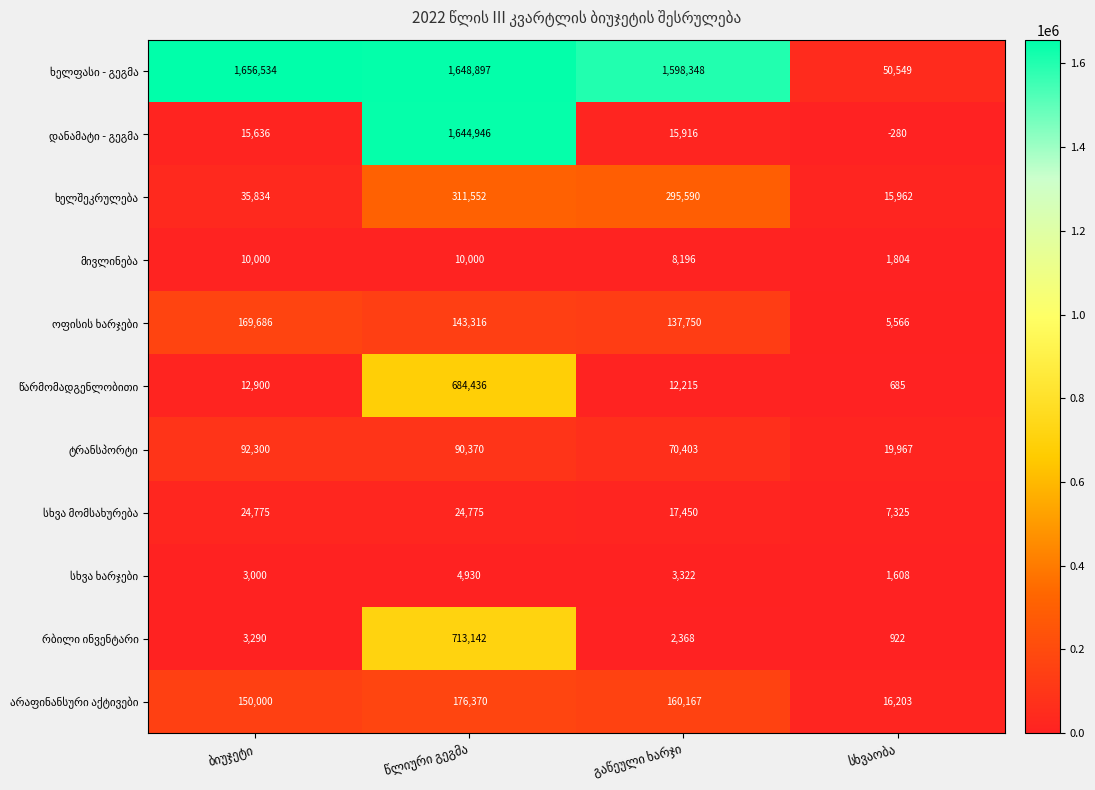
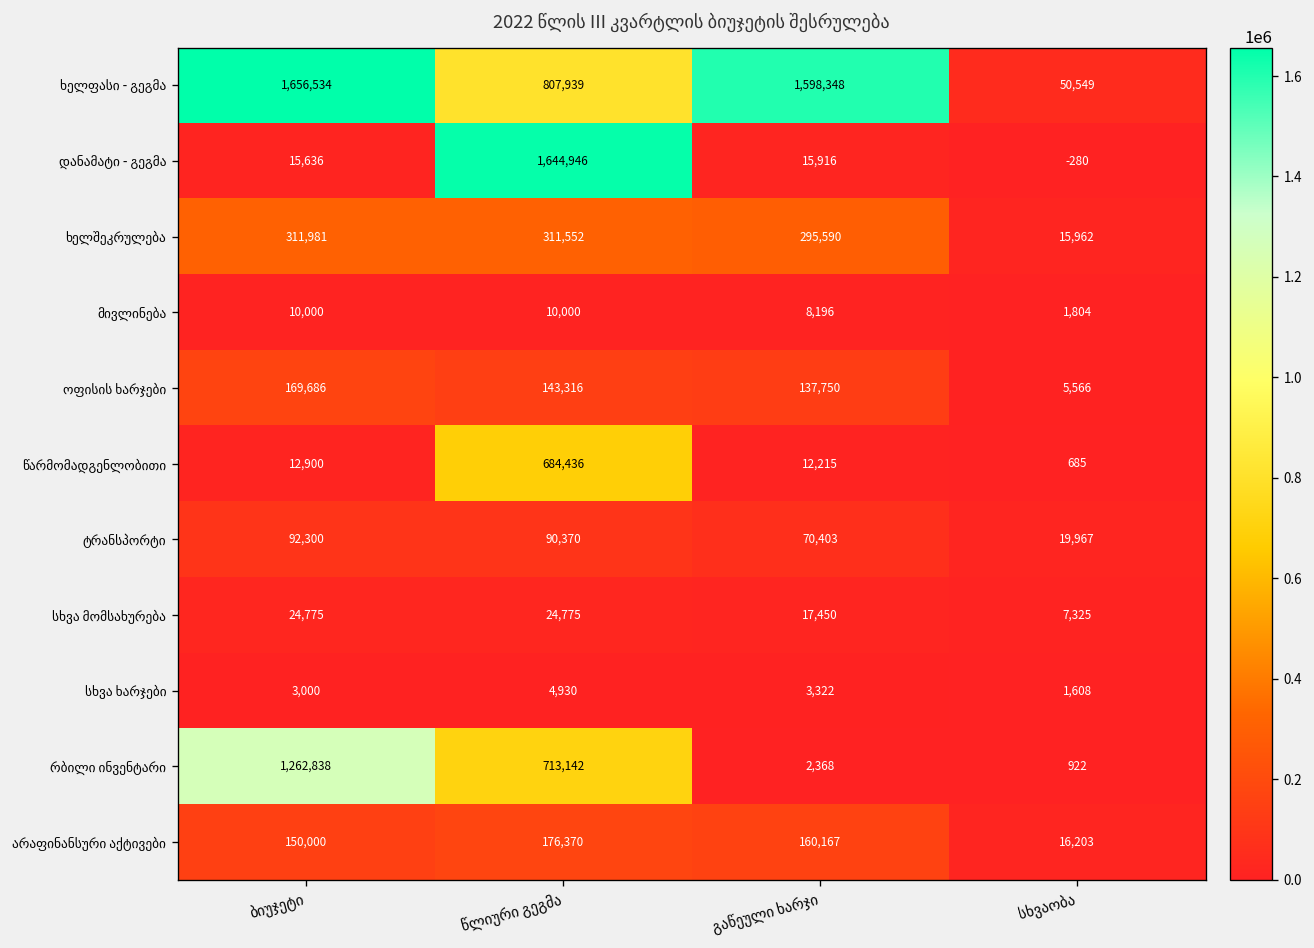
ხელფასი - გეგმა, წლიური გეგმა: 1,648,897 -> 807,939
ხელშეკრულება, ბიუჯეტი: 35,834 -> 311,981
რბილი ინვენტარი, ბიუჯეტი: 3,290 -> 1,262,838
